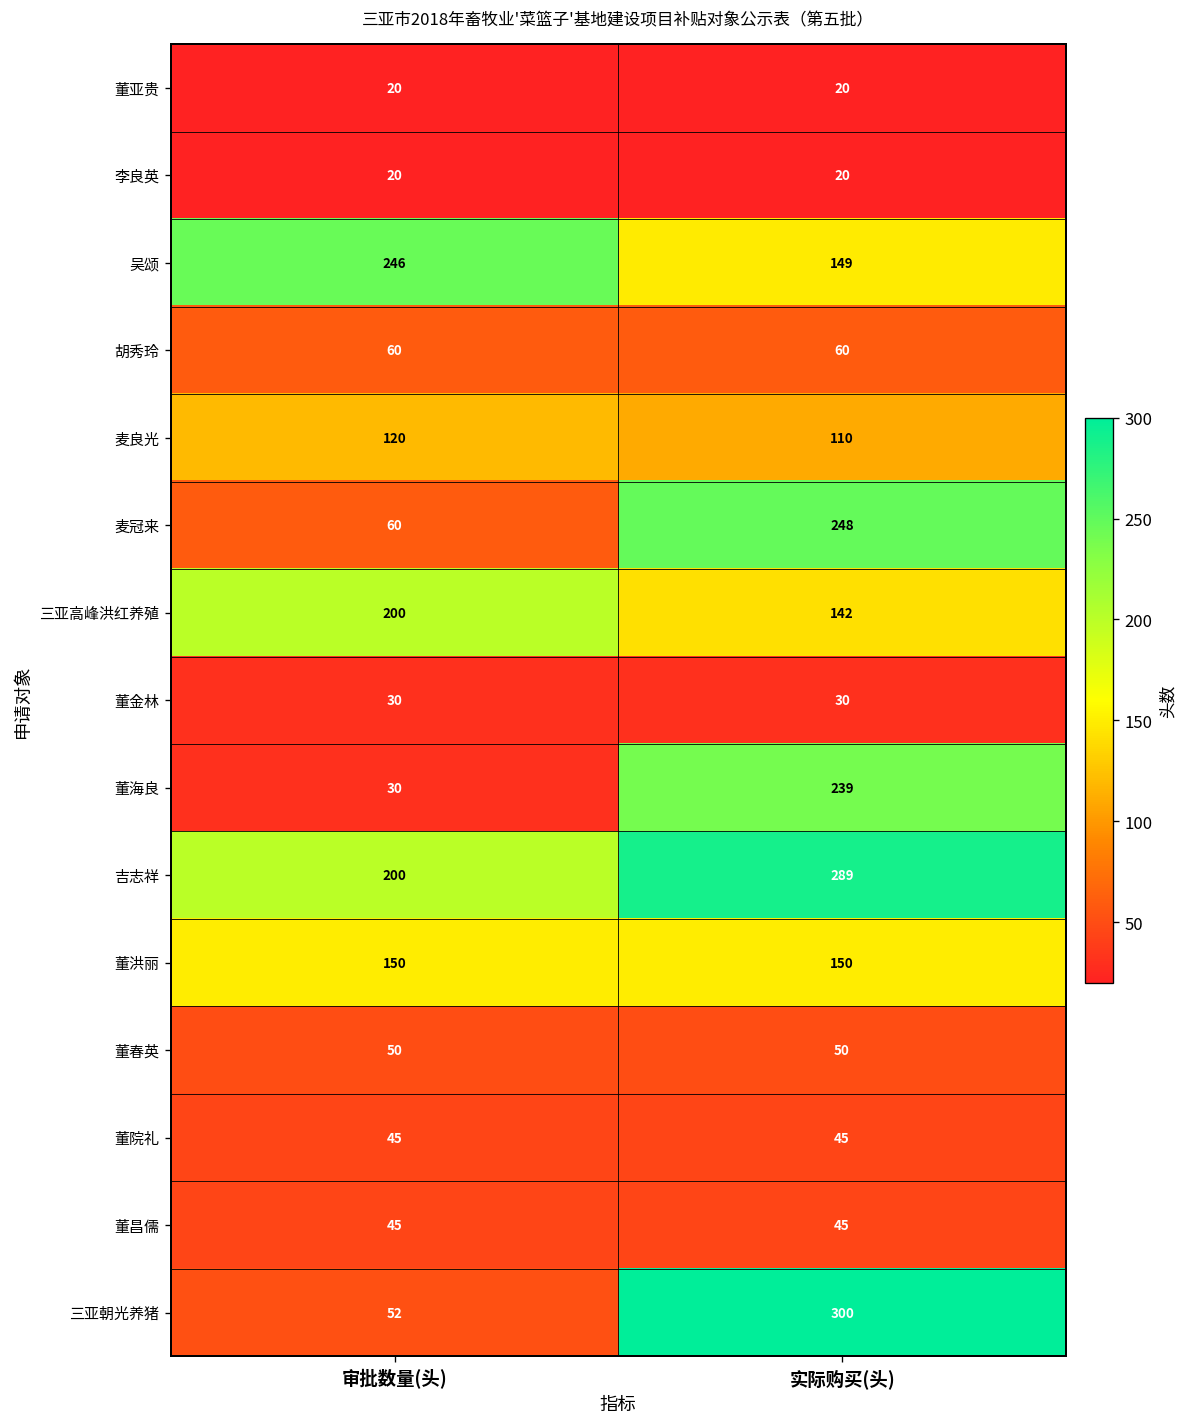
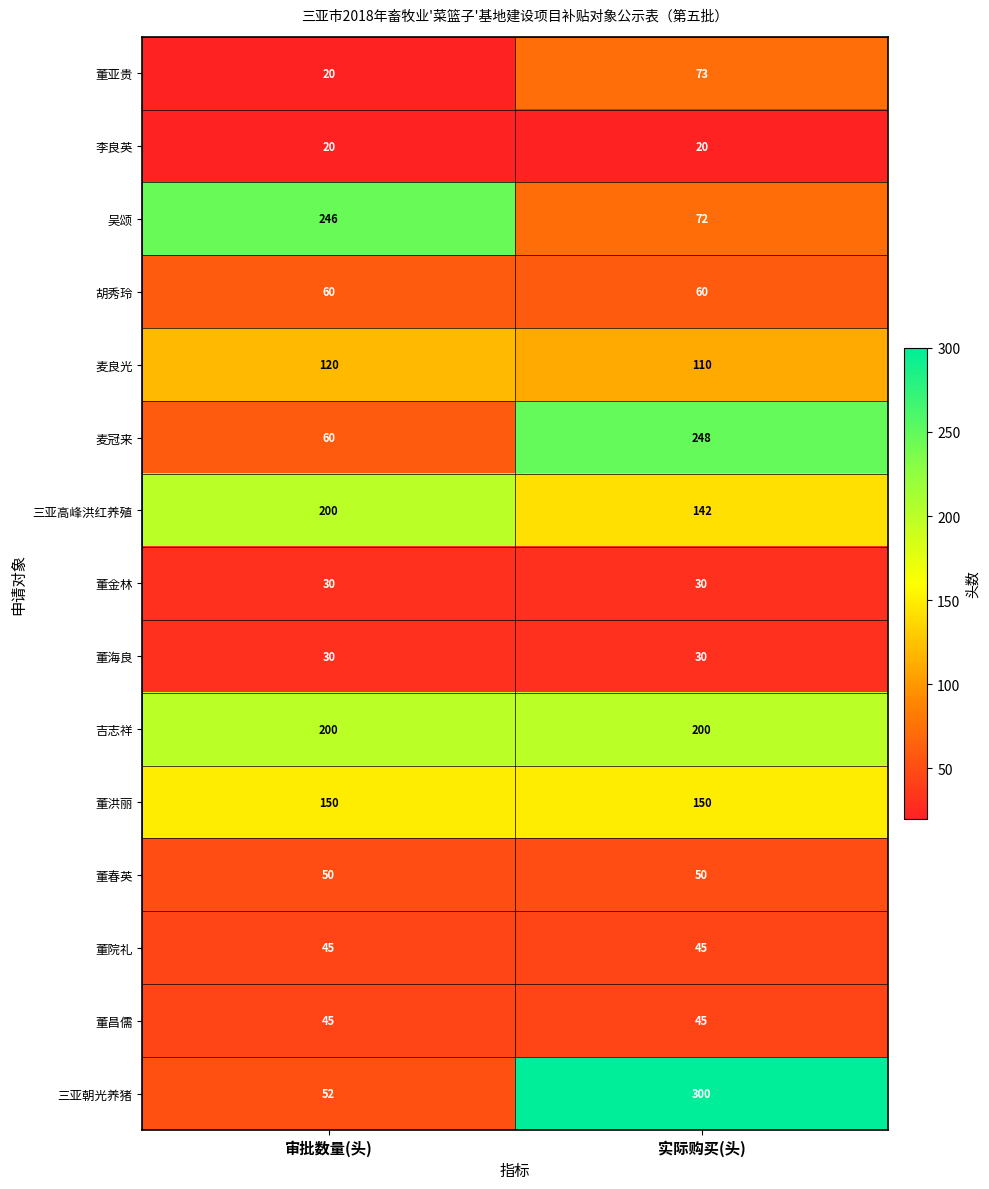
董亚贵, 实际购买(头): 20 -> 73
吴颂, 实际购买(头): 149 -> 72
董海良, 实际购买(头): 239 -> 30
吉志祥, 实际购买(头): 289 -> 200
